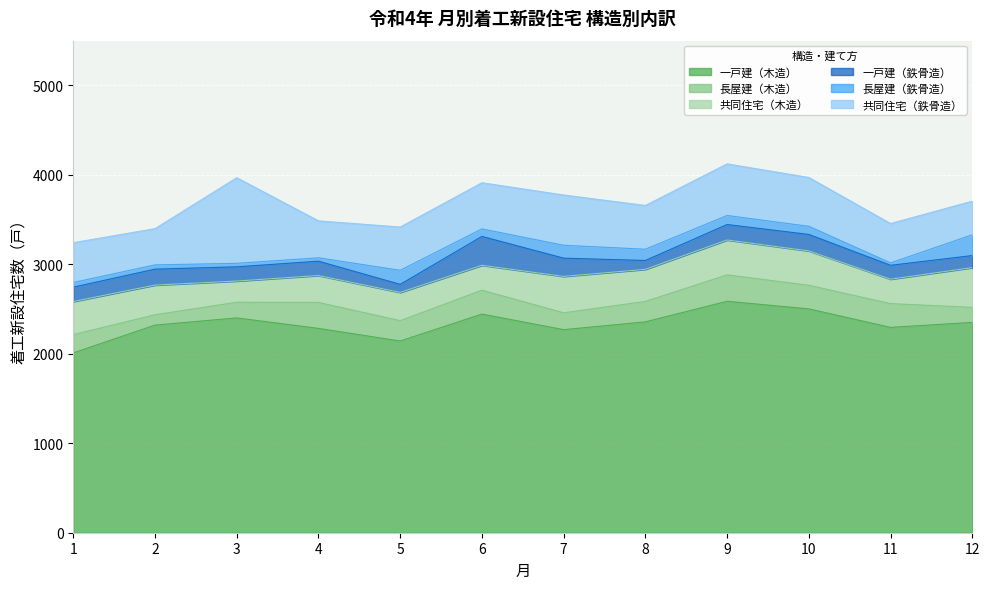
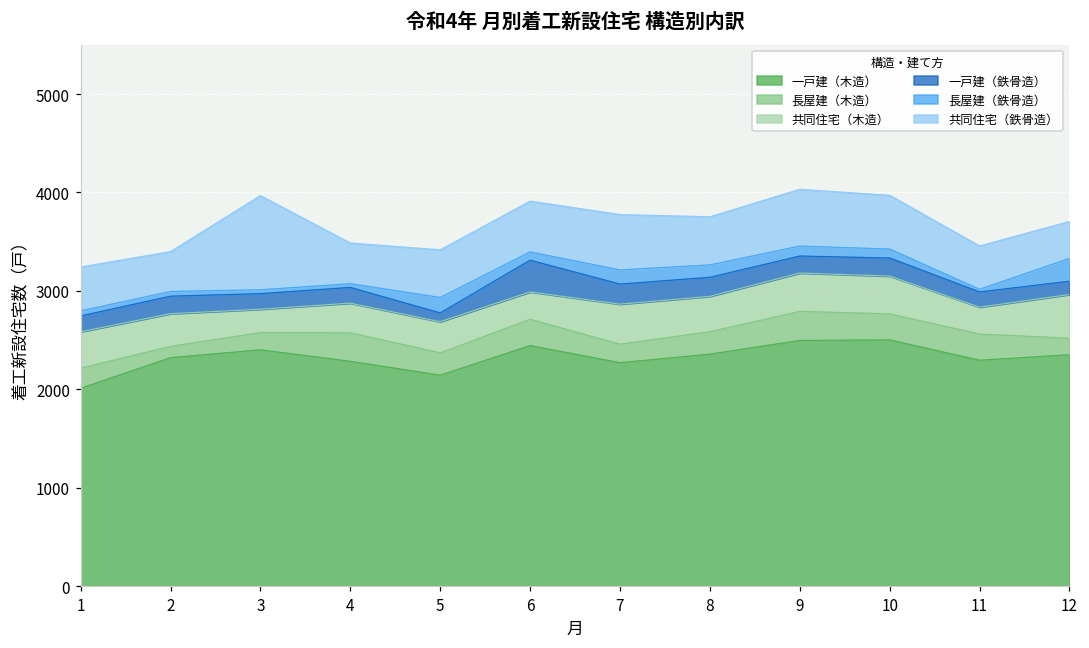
一戸建（鉄骨造）, 8: 100 -> 200
一戸建（木造）, 9: 2600 -> 2500
